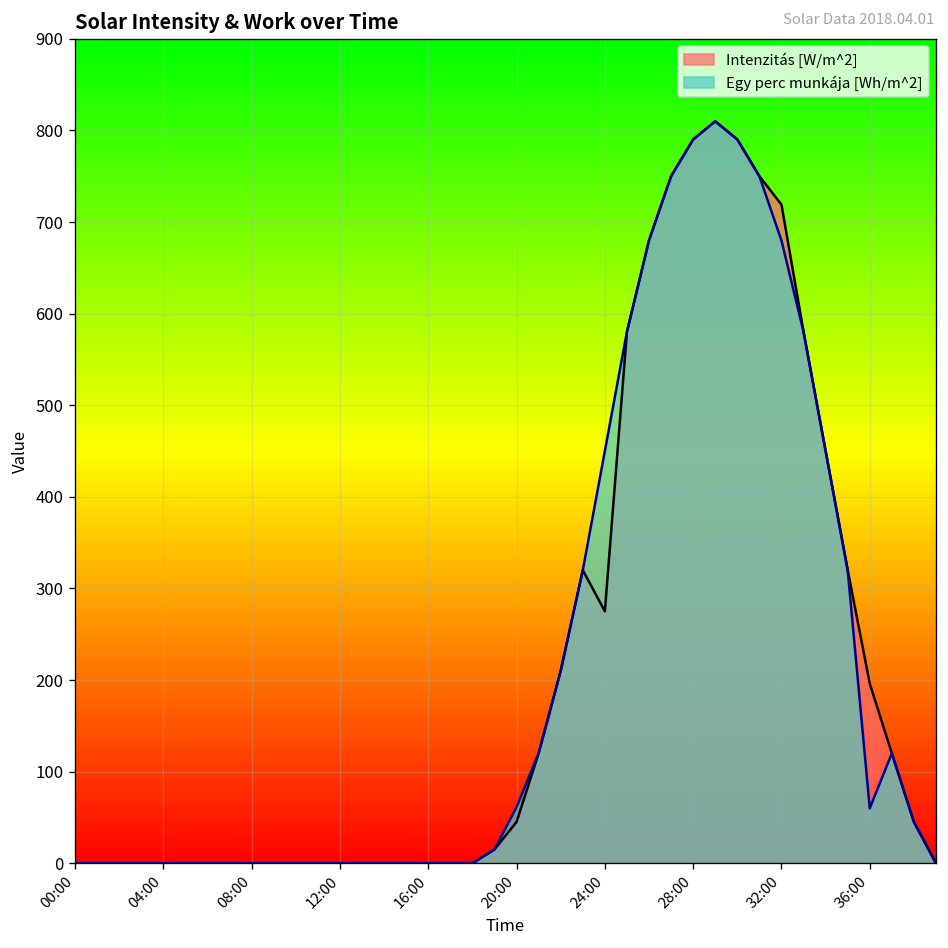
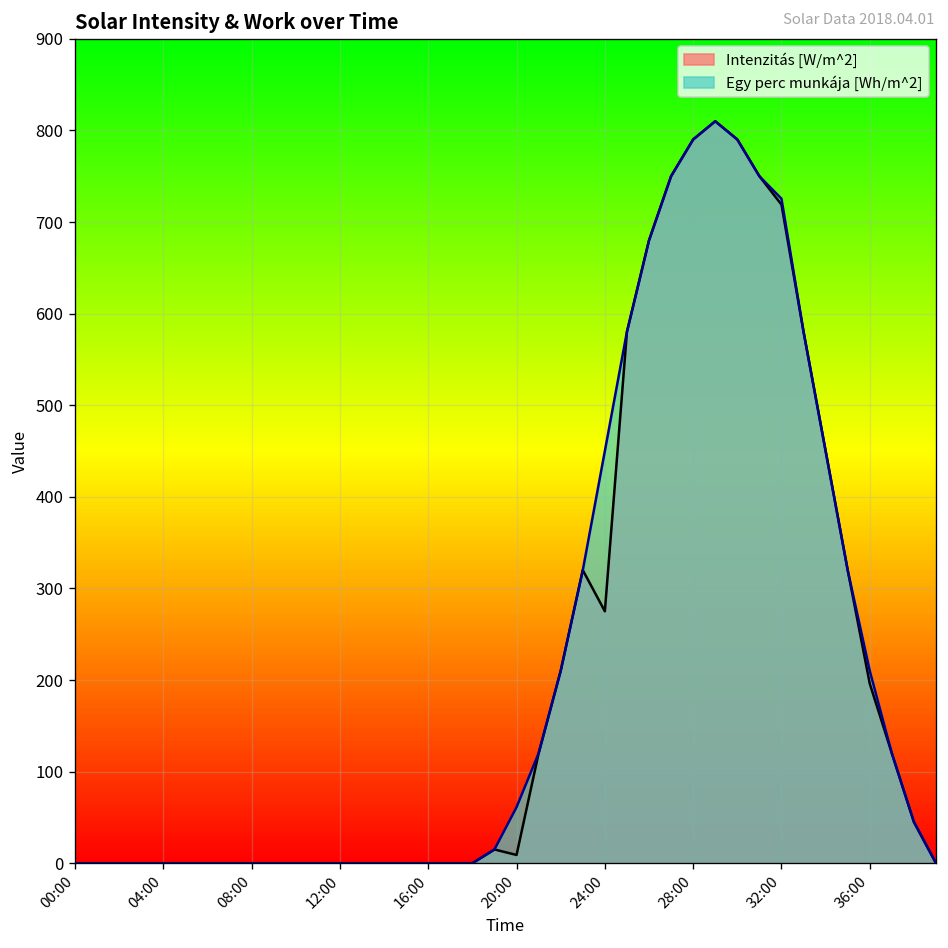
Intenzitás [W/m^2], 20:00: 50 -> 10
Egy perc munkája [Wh/m^2], 32:00: 680 -> 730
Egy perc munkája [Wh/m^2], 36:00: 60 -> 210
